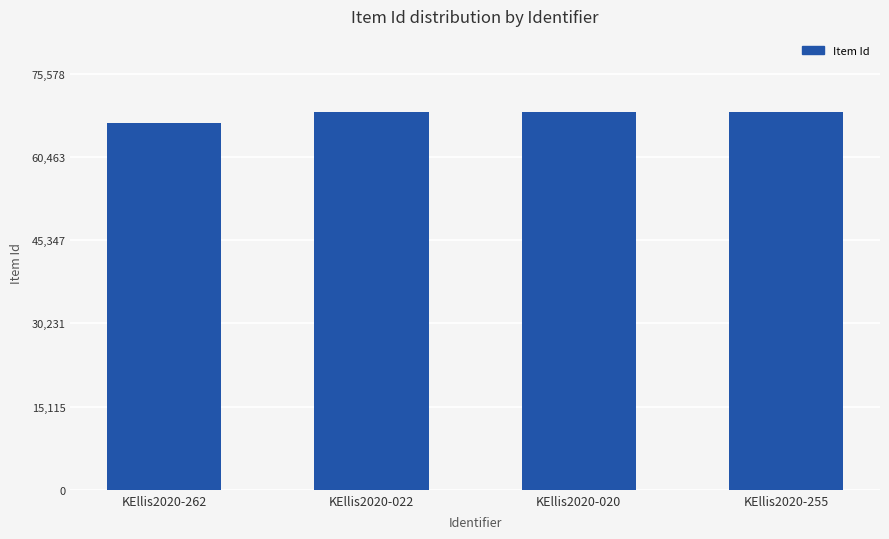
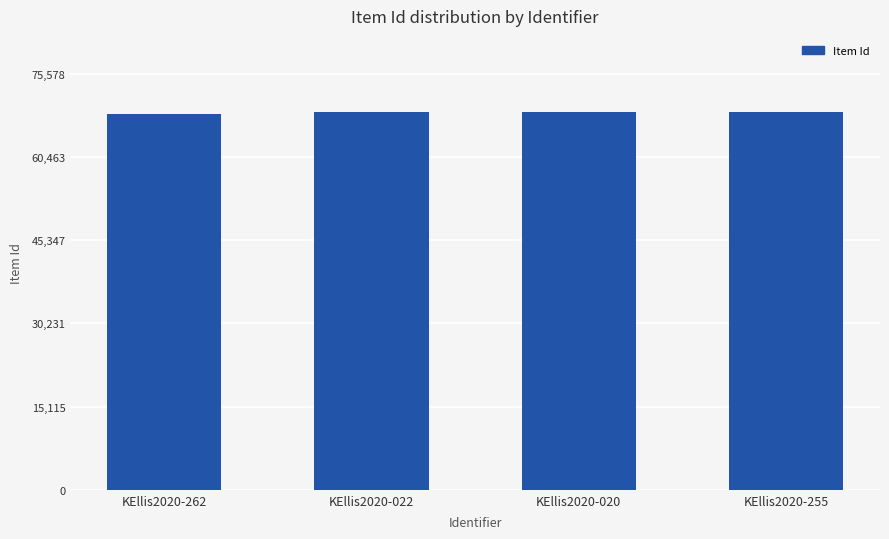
KEllis2020-262: 67,000 -> 68,000
